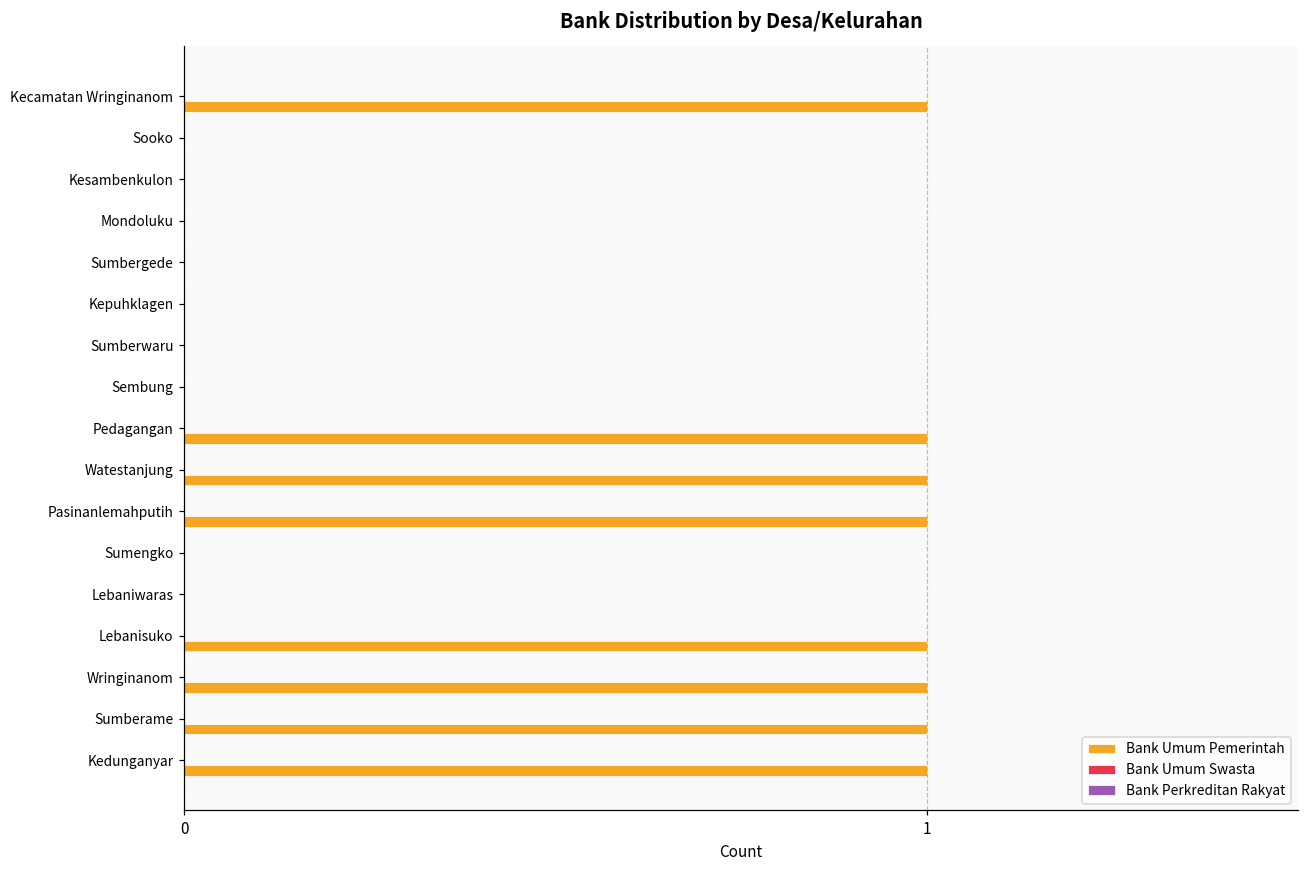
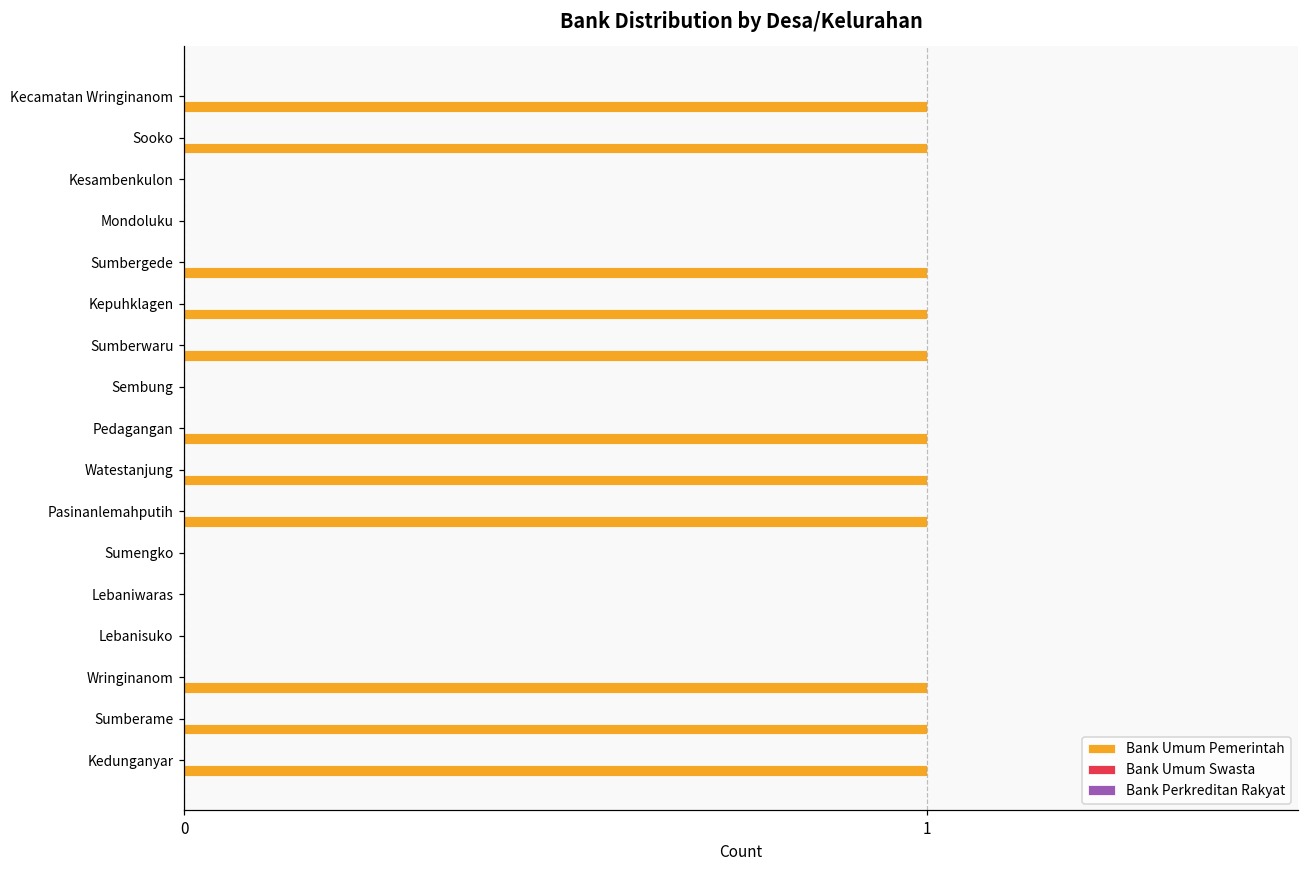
Bank Umum Pemerintah, Sooko: 0 -> 1
Bank Umum Pemerintah, Sumbergede: 0 -> 1
Bank Umum Pemerintah, Kepuhklagen: 0 -> 1
Bank Umum Pemerintah, Sumberwaru: 0 -> 1
Bank Umum Pemerintah, Lebanisuko: 1 -> 0
